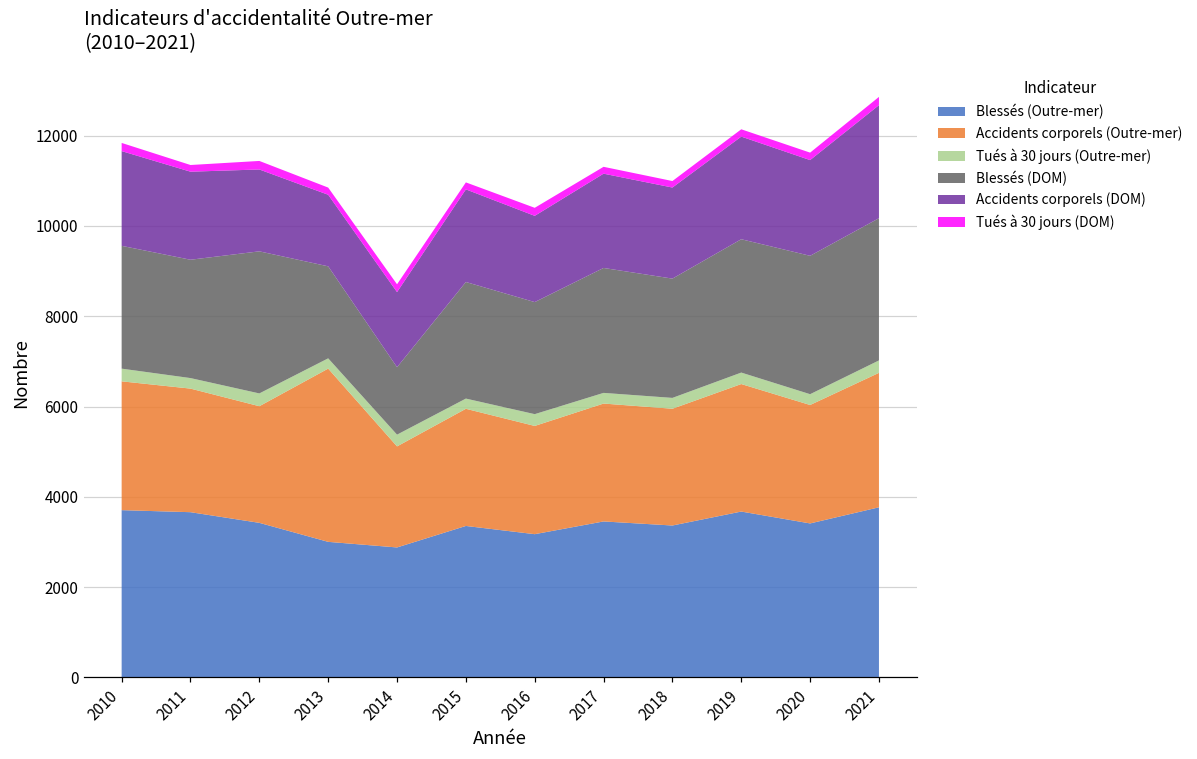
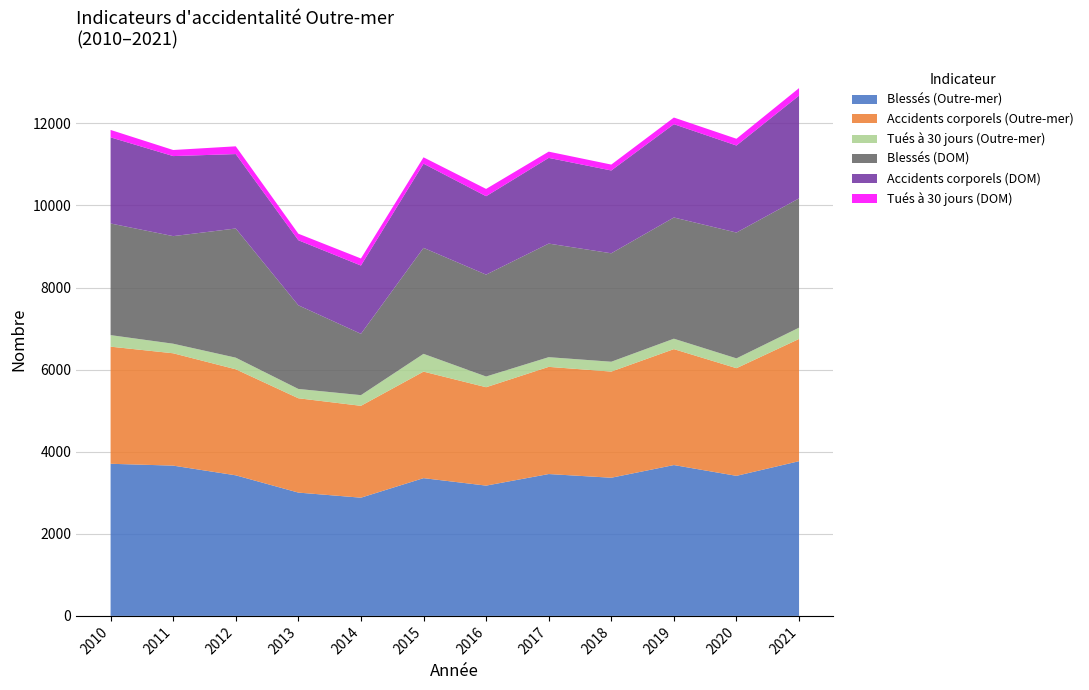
Accidents corporels (Outre-mer), 2013: 3800 -> 2300
Tués à 30 jours (Outre-mer), 2015: 200 -> 400
